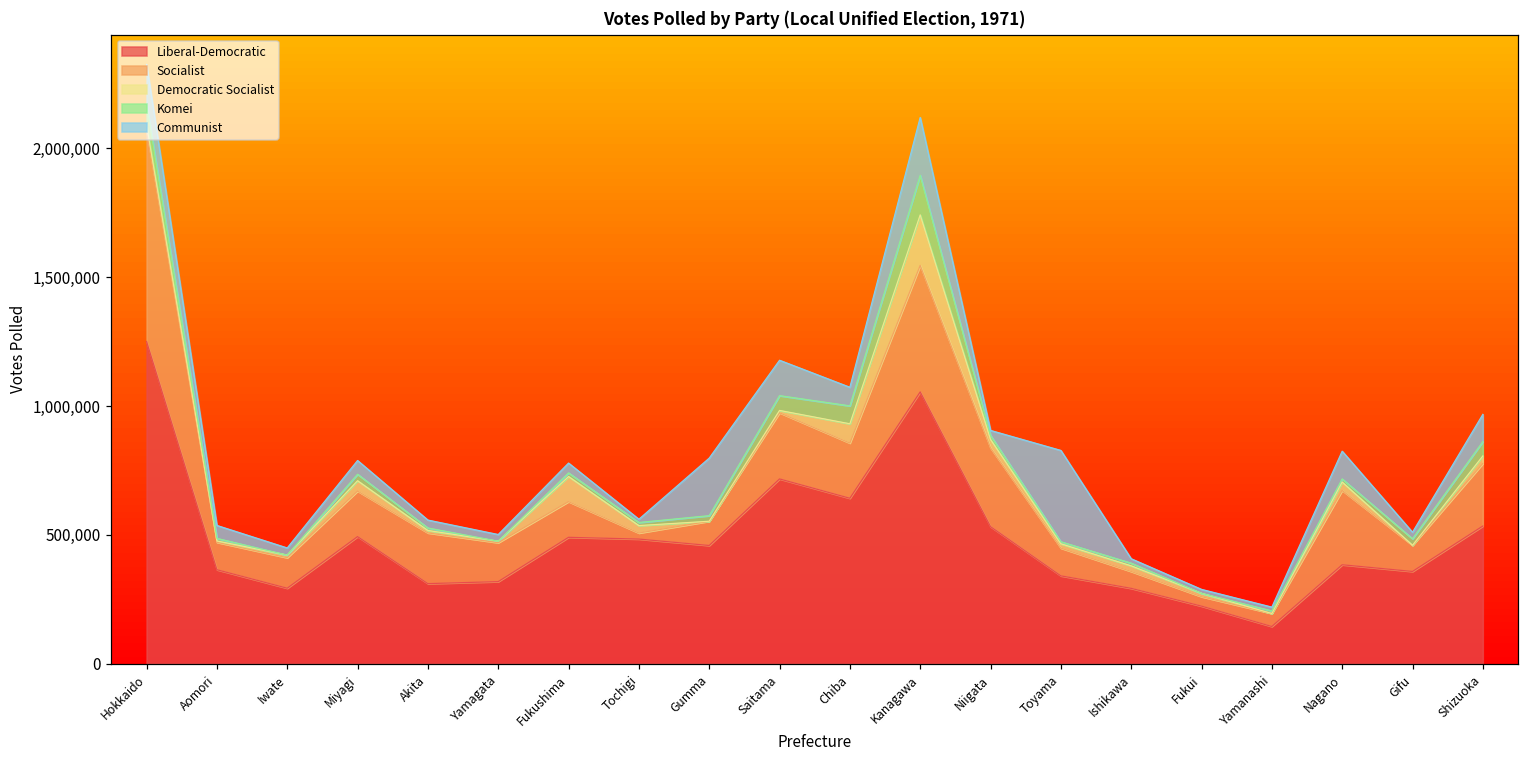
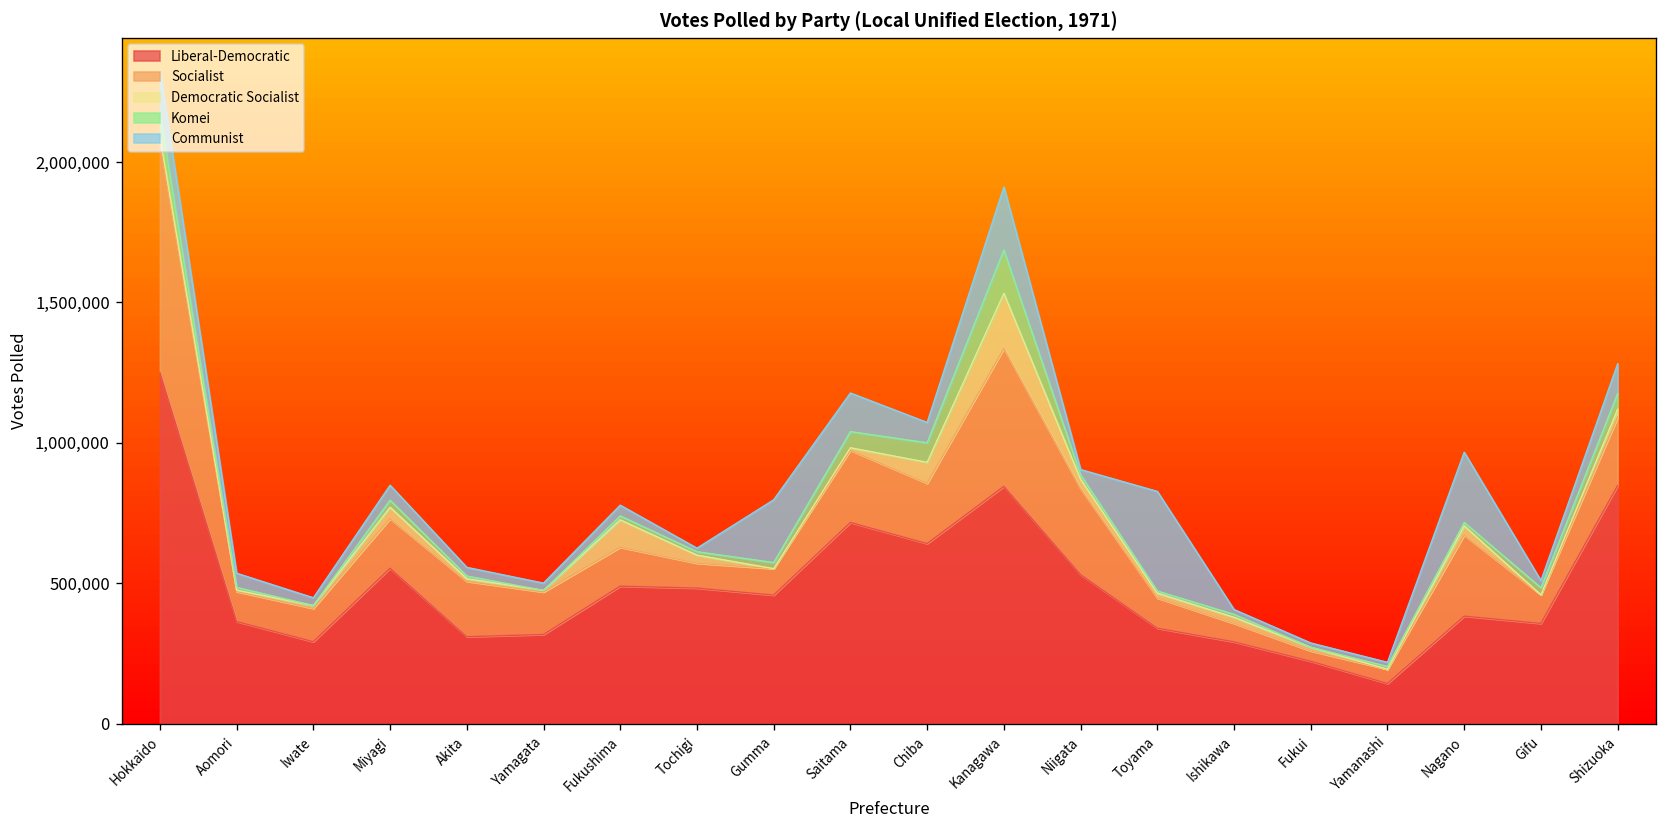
Liberal-Democratic, Miyagi: 490,000 -> 550,000
Socialist, Tochigi: 20,000 -> 90,000
Liberal-Democratic, Kanagawa: 1,050,000 -> 850,000
Communist, Nagano: 110,000 -> 250,000
Liberal-Democratic, Shizuoka: 530,000 -> 850,000
